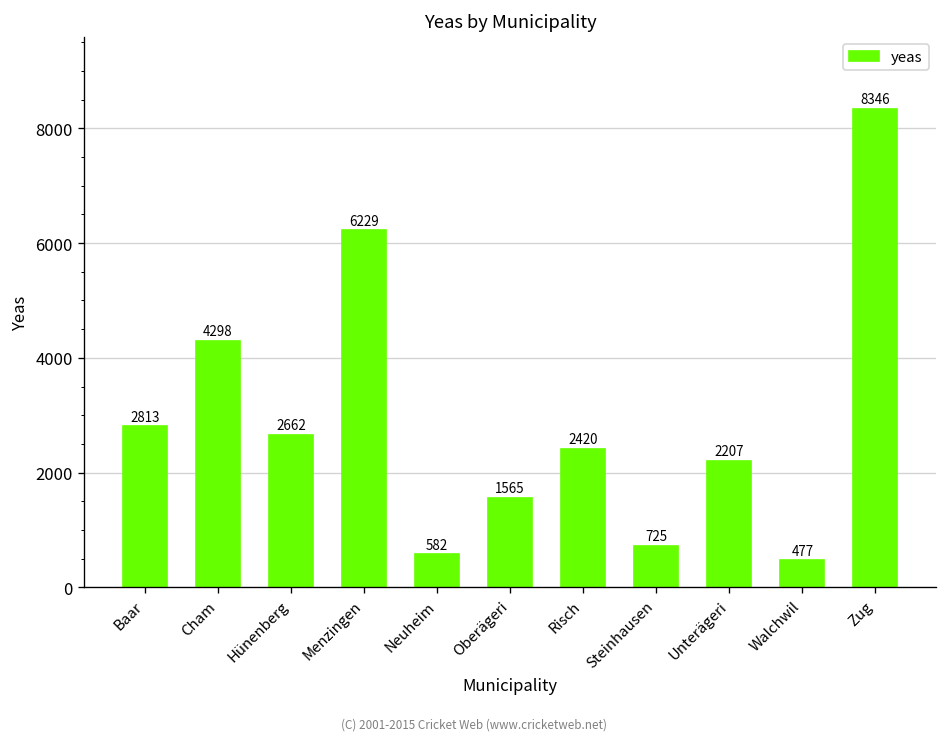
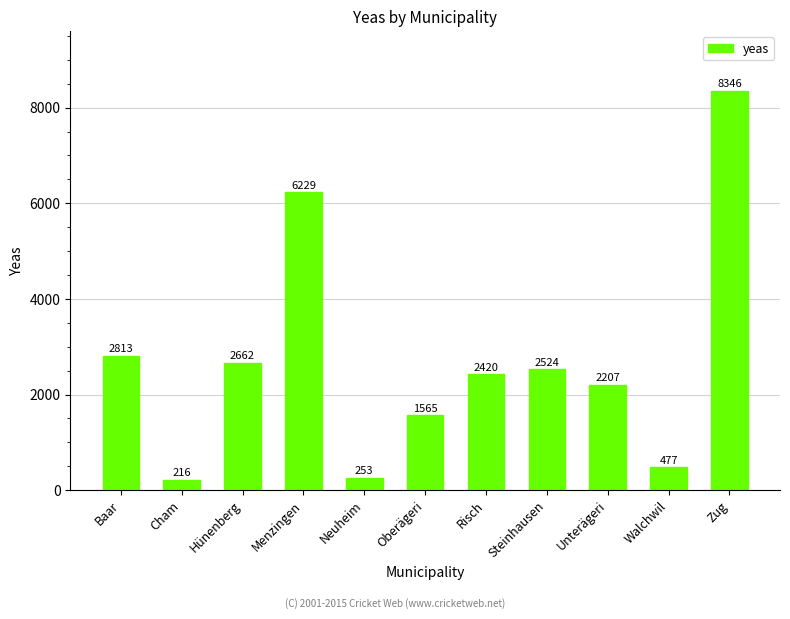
Cham: 4298 -> 216
Neuheim: 582 -> 253
Steinhausen: 725 -> 2524
